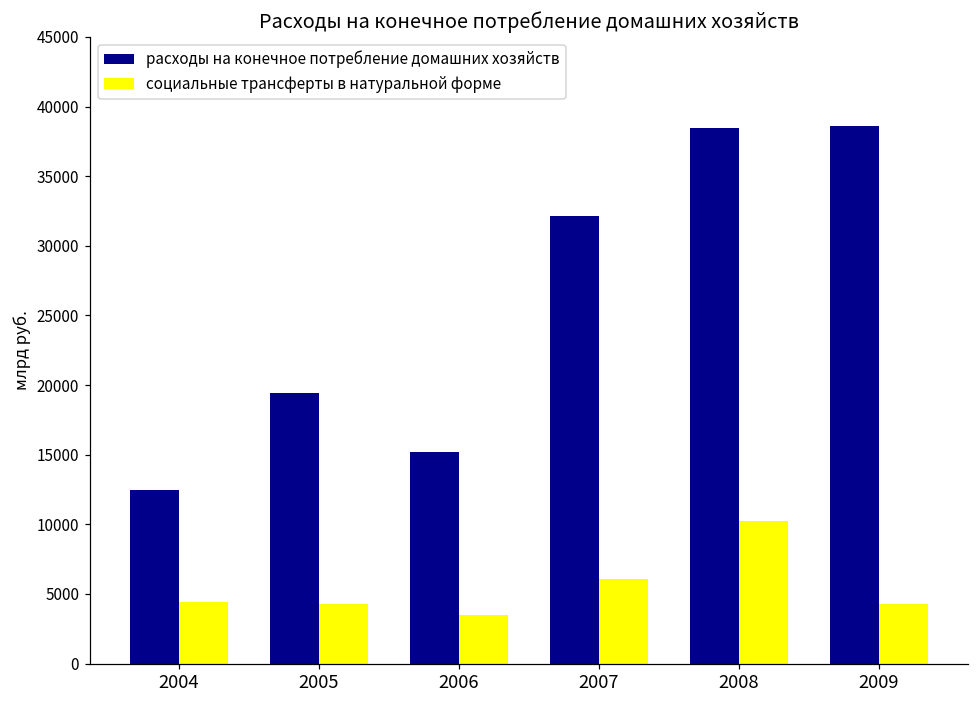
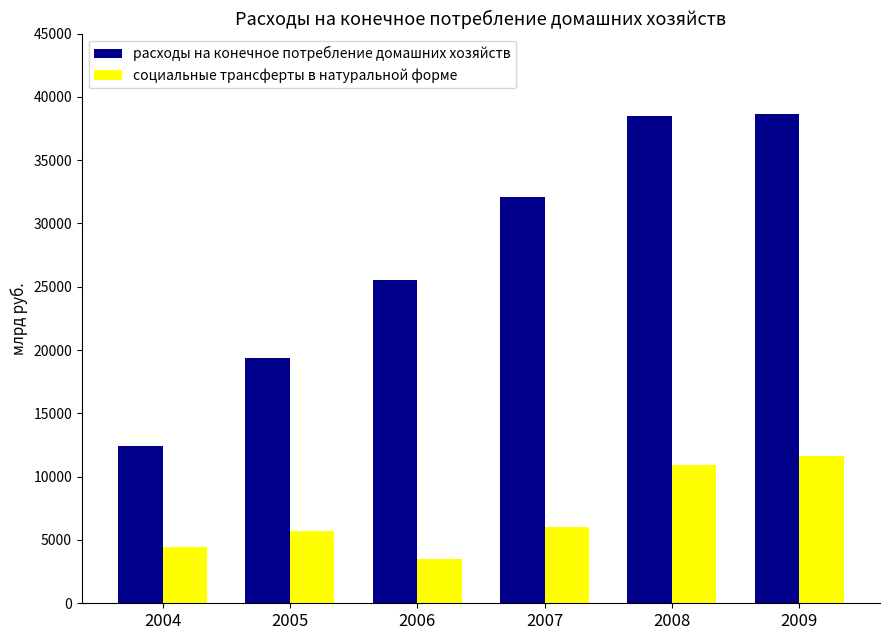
социальные трансферты в натуральной форме, 2005: 4300 -> 5700
расходы на конечное потребление домашних хозяйств, 2006: 15200 -> 25500
социальные трансферты в натуральной форме, 2008: 10200 -> 10900
социальные трансферты в натуральной форме, 2009: 4300 -> 11700
